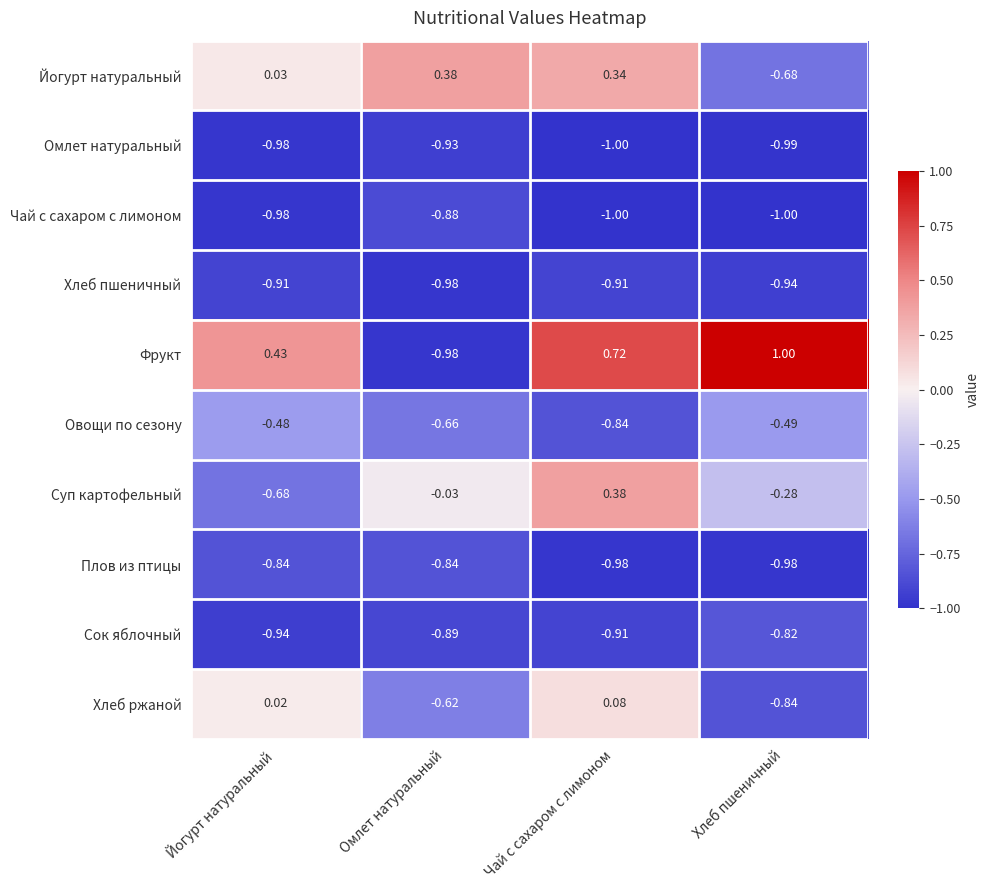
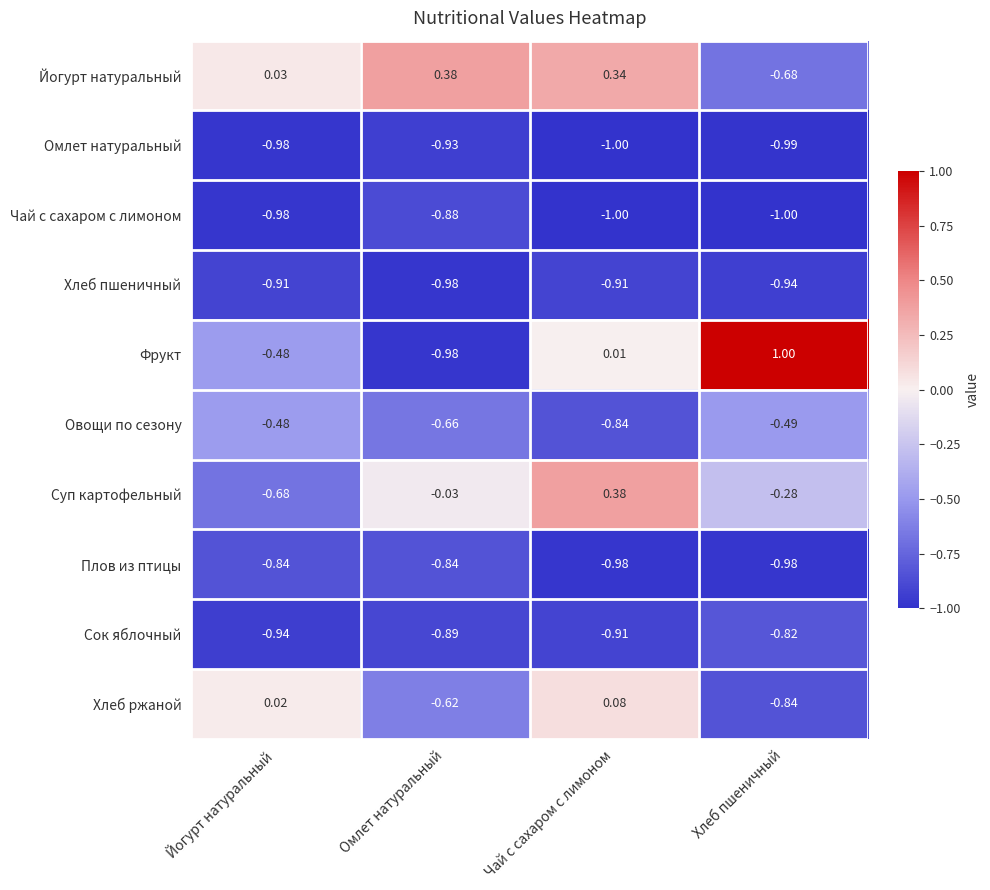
Фрукт, Йогурт натуральный: 0.43 -> -0.48
Фрукт, Чай с сахаром с лимоном: 0.72 -> 0.01
